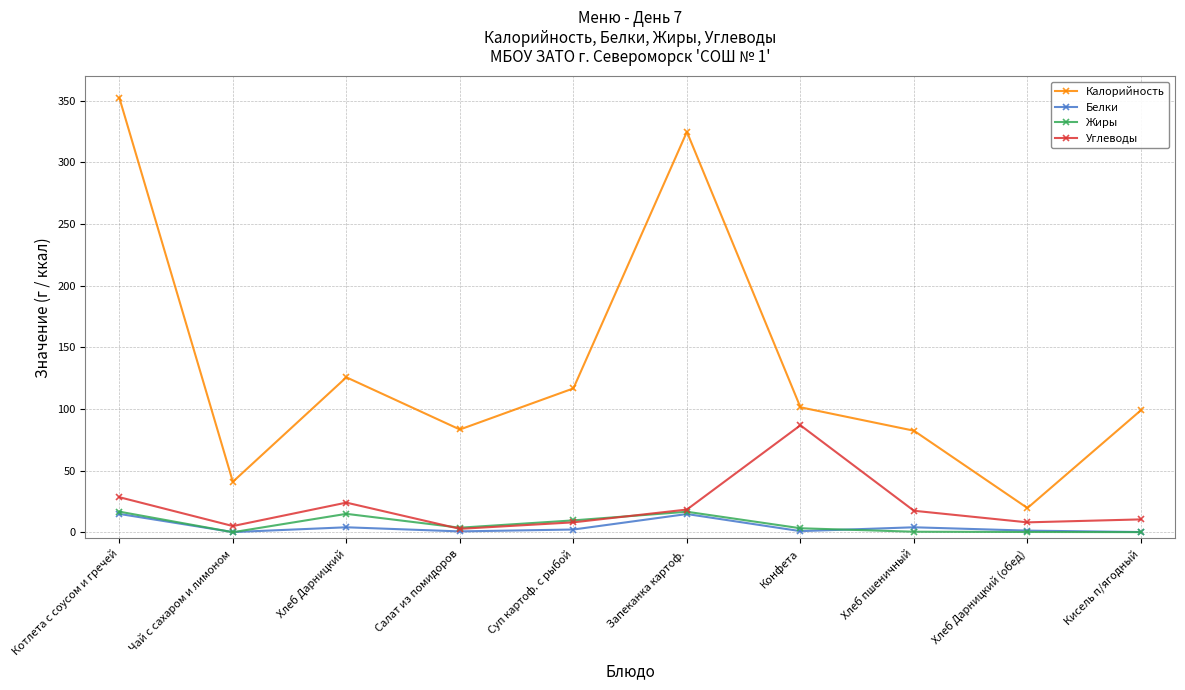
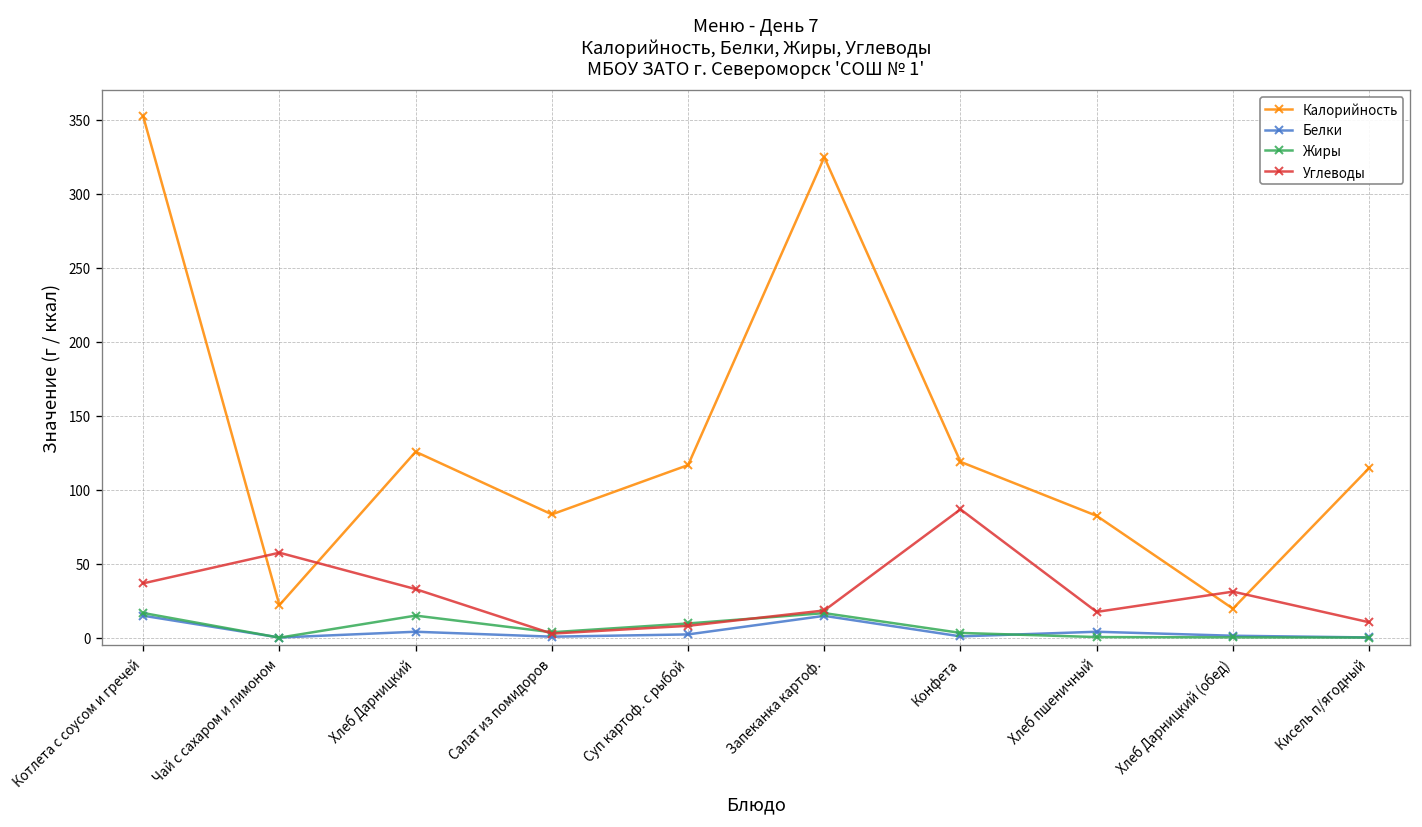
Углеводы, Котлета с соусом и гречей: 28 -> 37
Калорийность, Чай с сахаром и лимоном: 41 -> 22
Углеводы, Чай с сахаром и лимоном: 5 -> 57
Углеводы, Хлеб Дарницкий: 24 -> 33
Калорийность, Конфета: 101 -> 119
Углеводы, Хлеб Дарницкий (обед): 8 -> 31
Калорийность, Кисель п/ягодный: 99 -> 115
